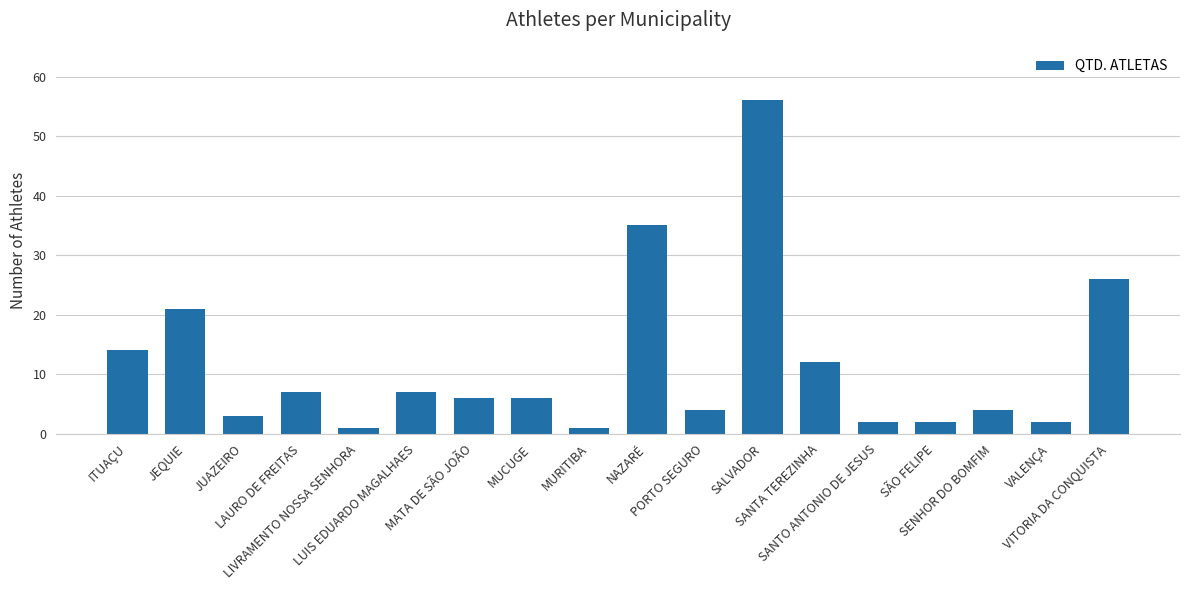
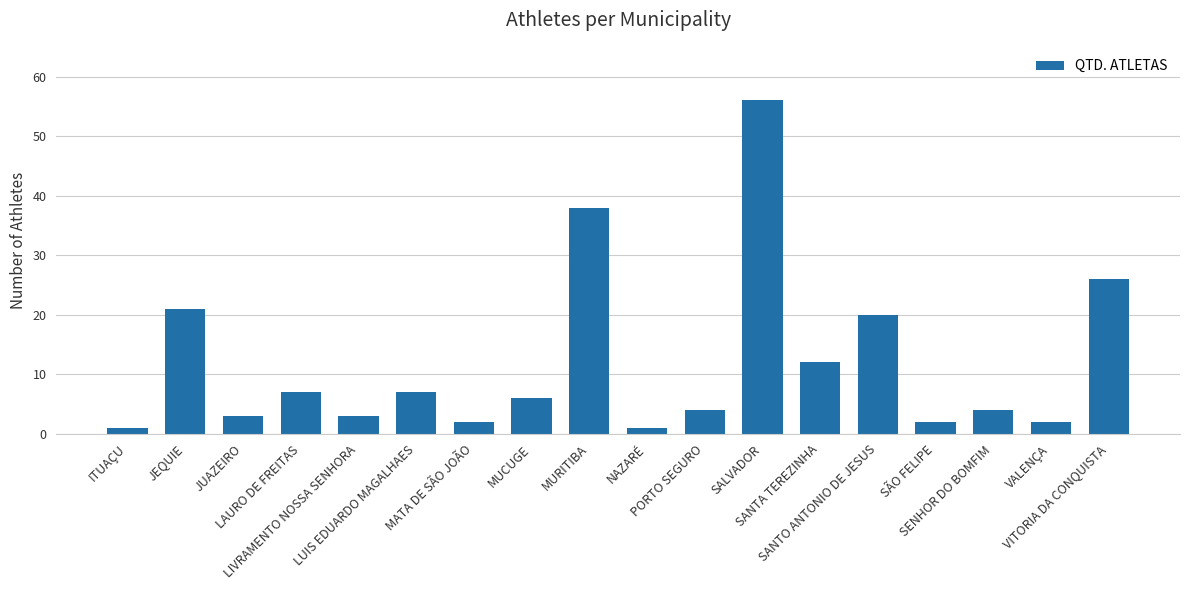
ITUAÇU: 14 -> 1
LIVRAMENTO NOSSA SENHORA: 1 -> 3
MATA DE SÃO JOÃO: 6 -> 2
MURITIBA: 1 -> 38
NAZARÉ: 35 -> 1
SANTO ANTONIO DE JESUS: 2 -> 20
